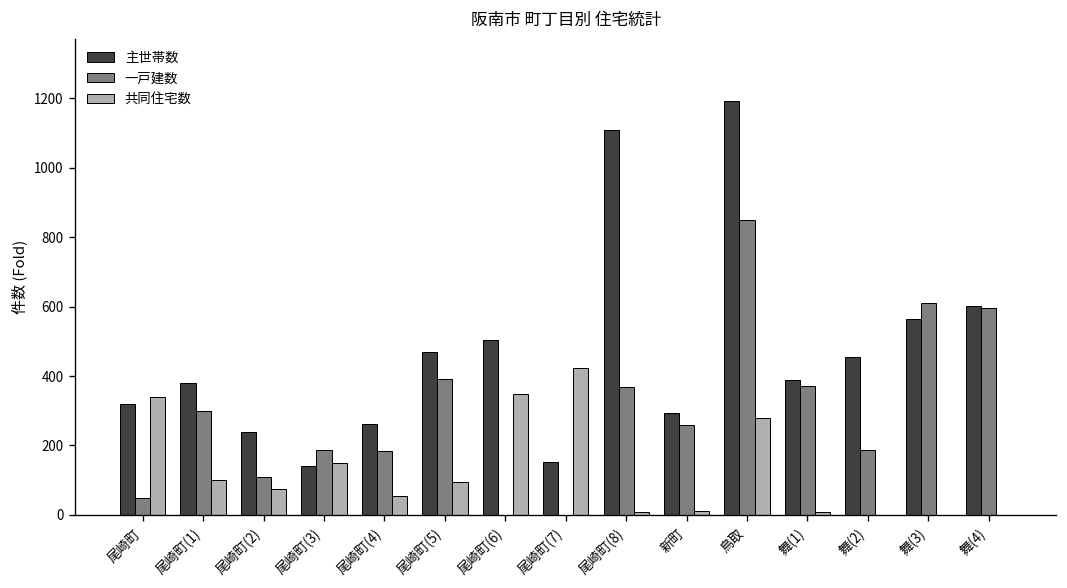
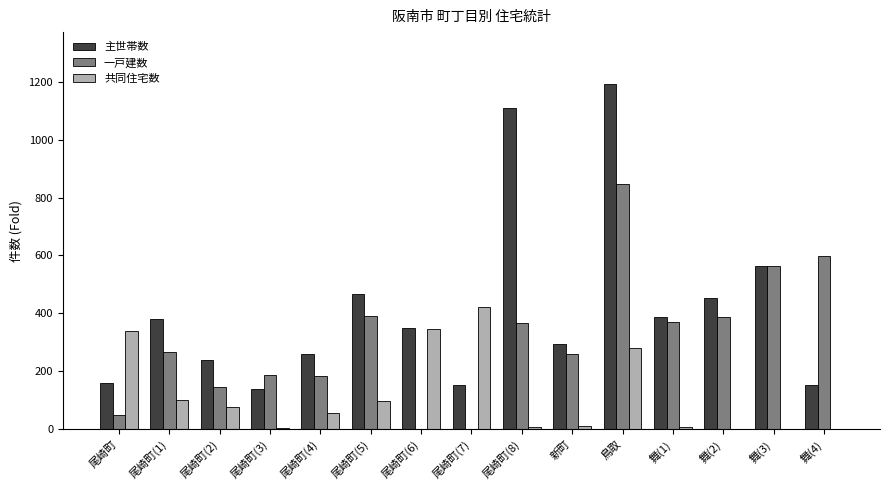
主世帯数, 尾崎町: 320 -> 160
一戸建数, 尾崎町(1): 300 -> 270
一戸建数, 尾崎町(2): 110 -> 140
共同住宅数, 尾崎町(3): 150 -> 0
主世帯数, 尾崎町(6): 500 -> 350
一戸建数, 舞(2): 190 -> 390
一戸建数, 舞(3): 610 -> 560
主世帯数, 舞(4): 600 -> 150
